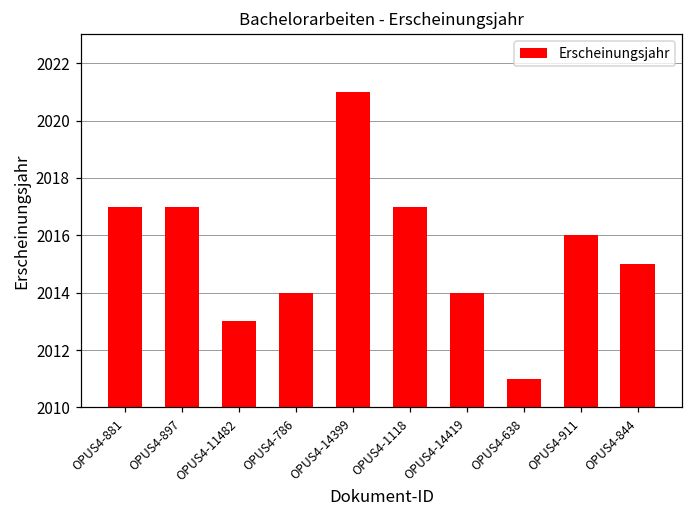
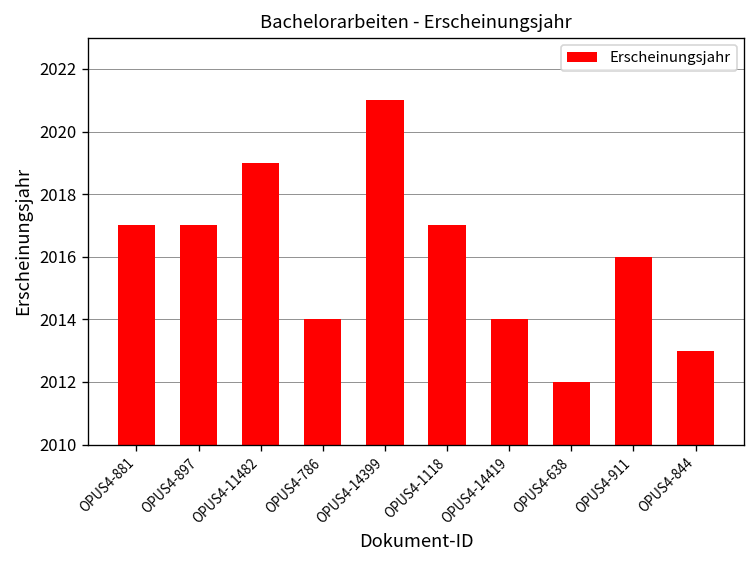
OPUS4-11482: 2013 -> 2019
OPUS4-638: 2011 -> 2012
OPUS4-844: 2015 -> 2013
